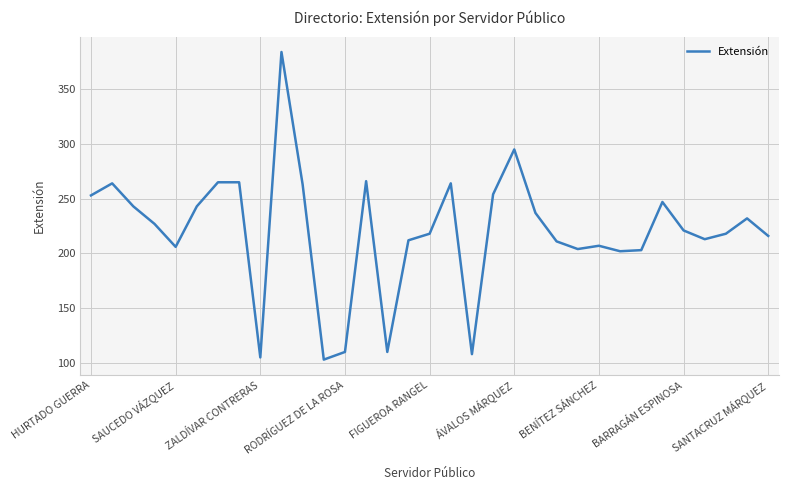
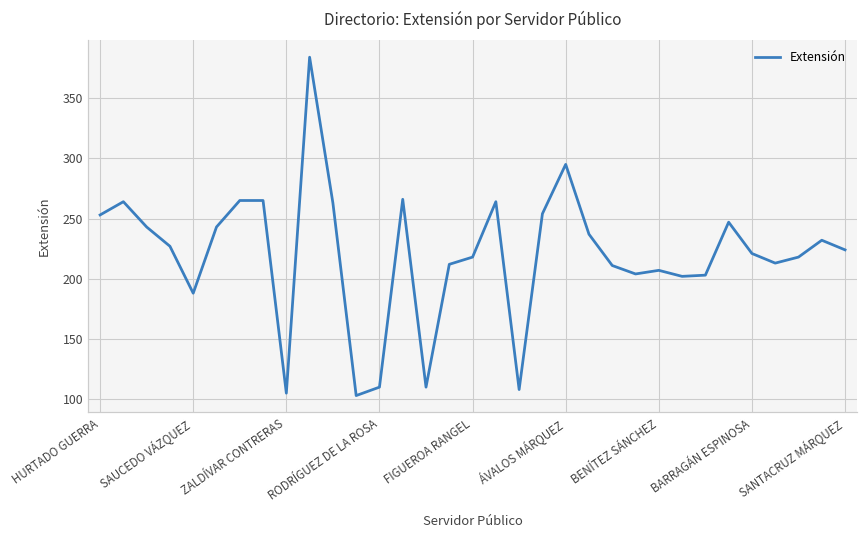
SAUCEDO VÁZQUEZ: 206 -> 188
SANTACRUZ MÁRQUEZ: 216 -> 224
